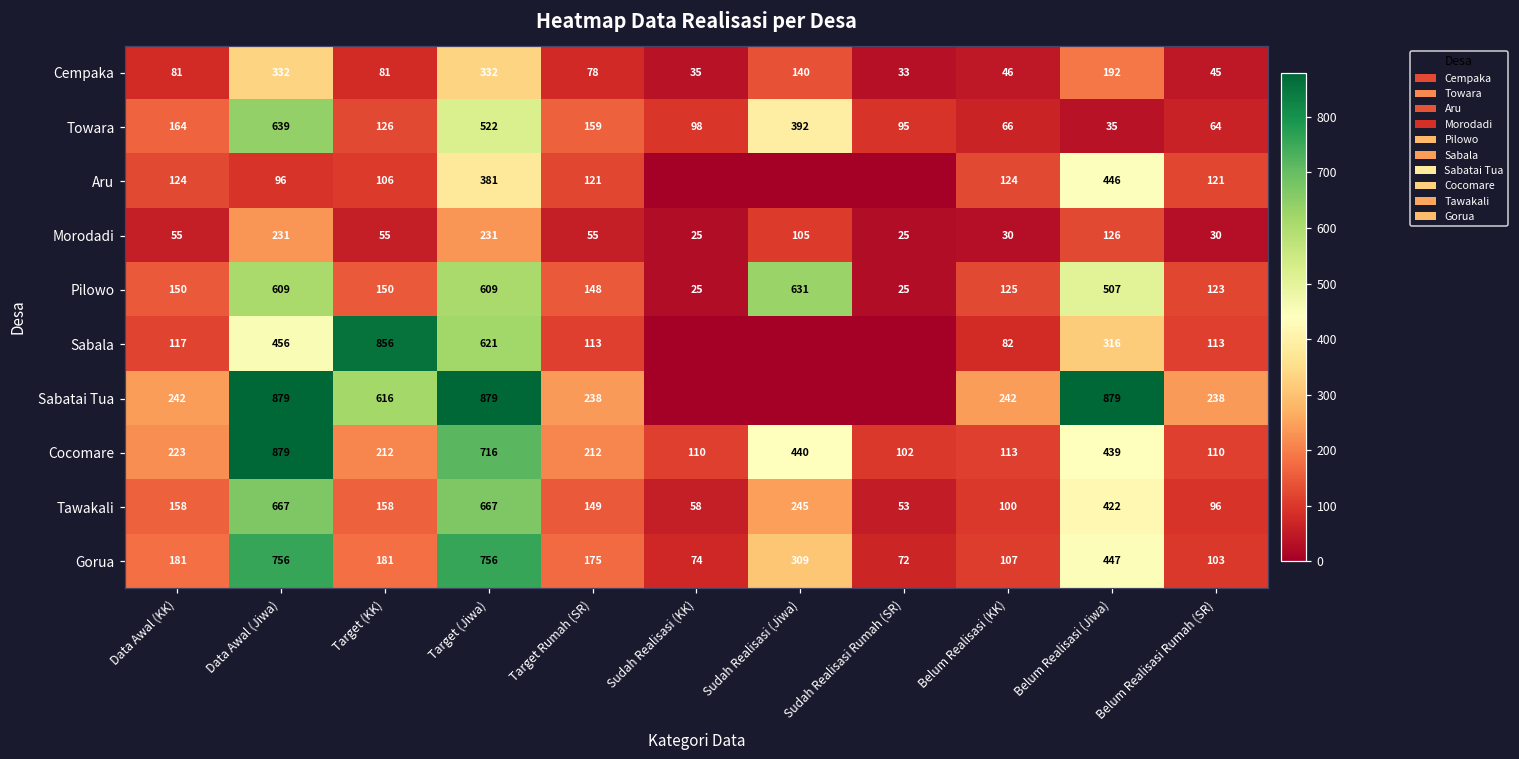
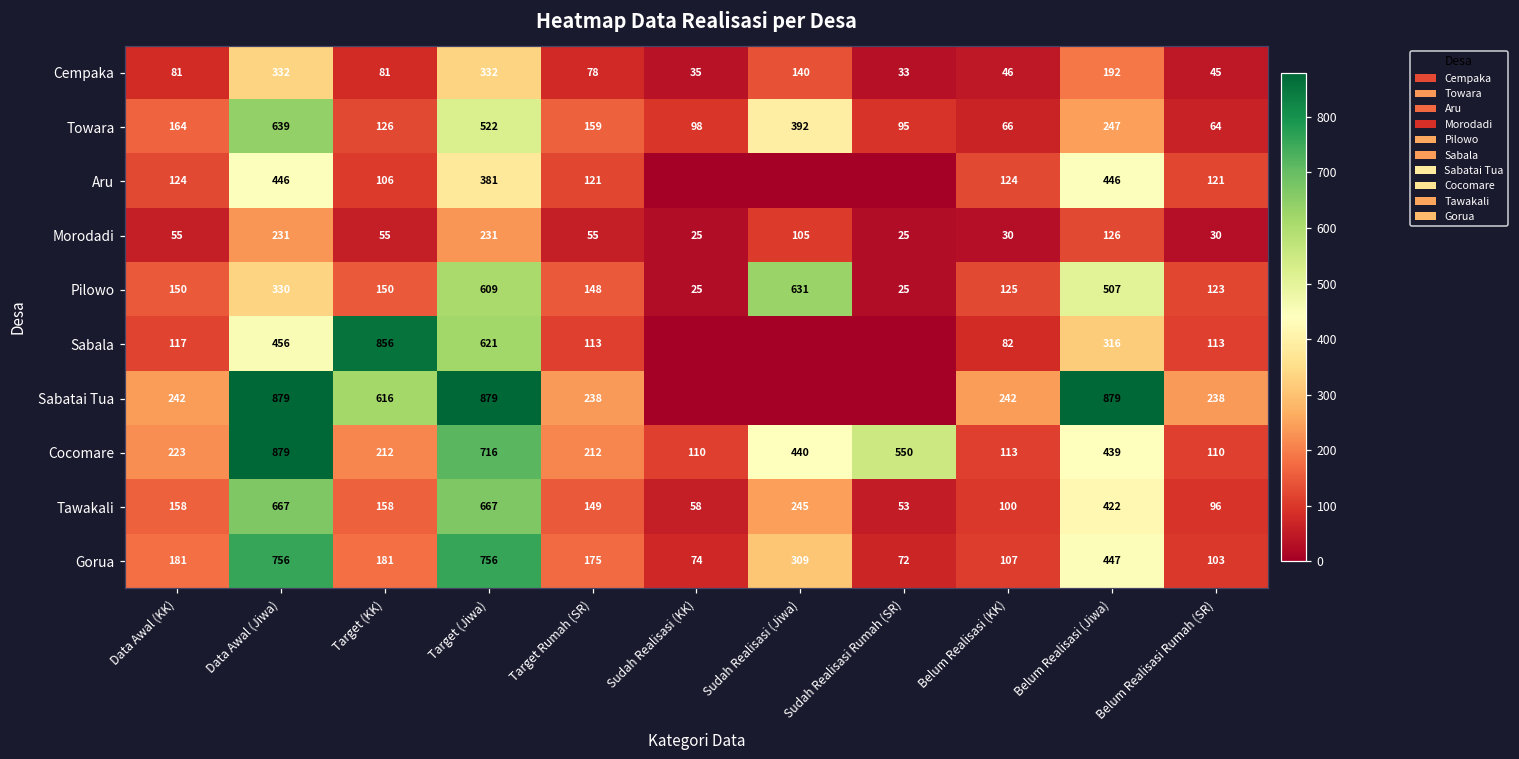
Towara, Belum Realisasi (Jiwa): 35 -> 247
Aru, Data Awal (Jiwa): 96 -> 446
Pilowo, Data Awal (Jiwa): 609 -> 330
Cocomare, Sudah Realisasi Rumah (SR): 102 -> 550
